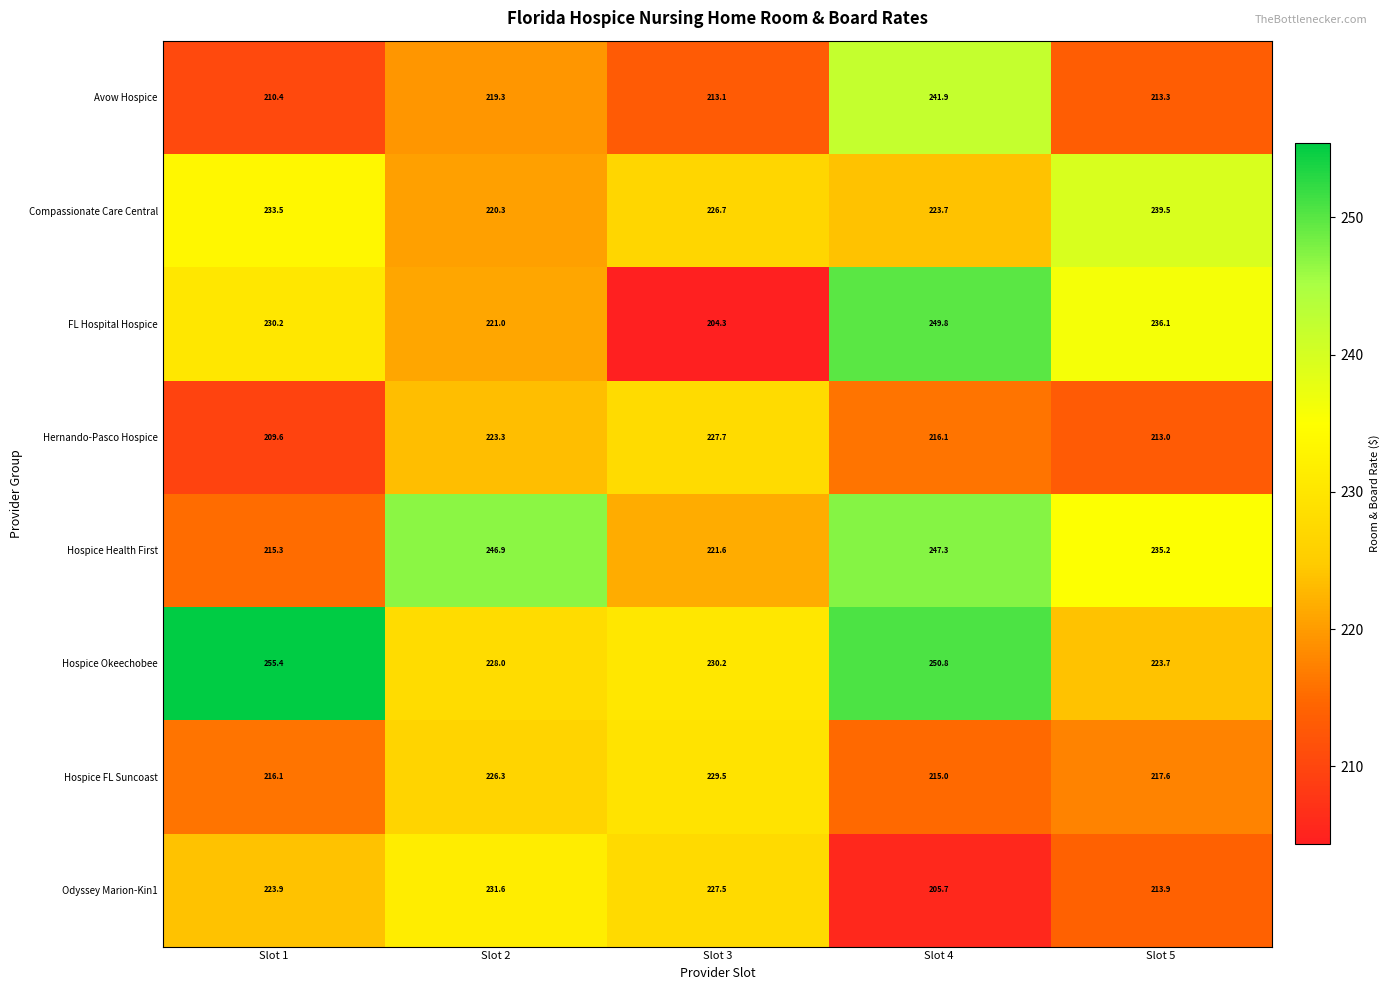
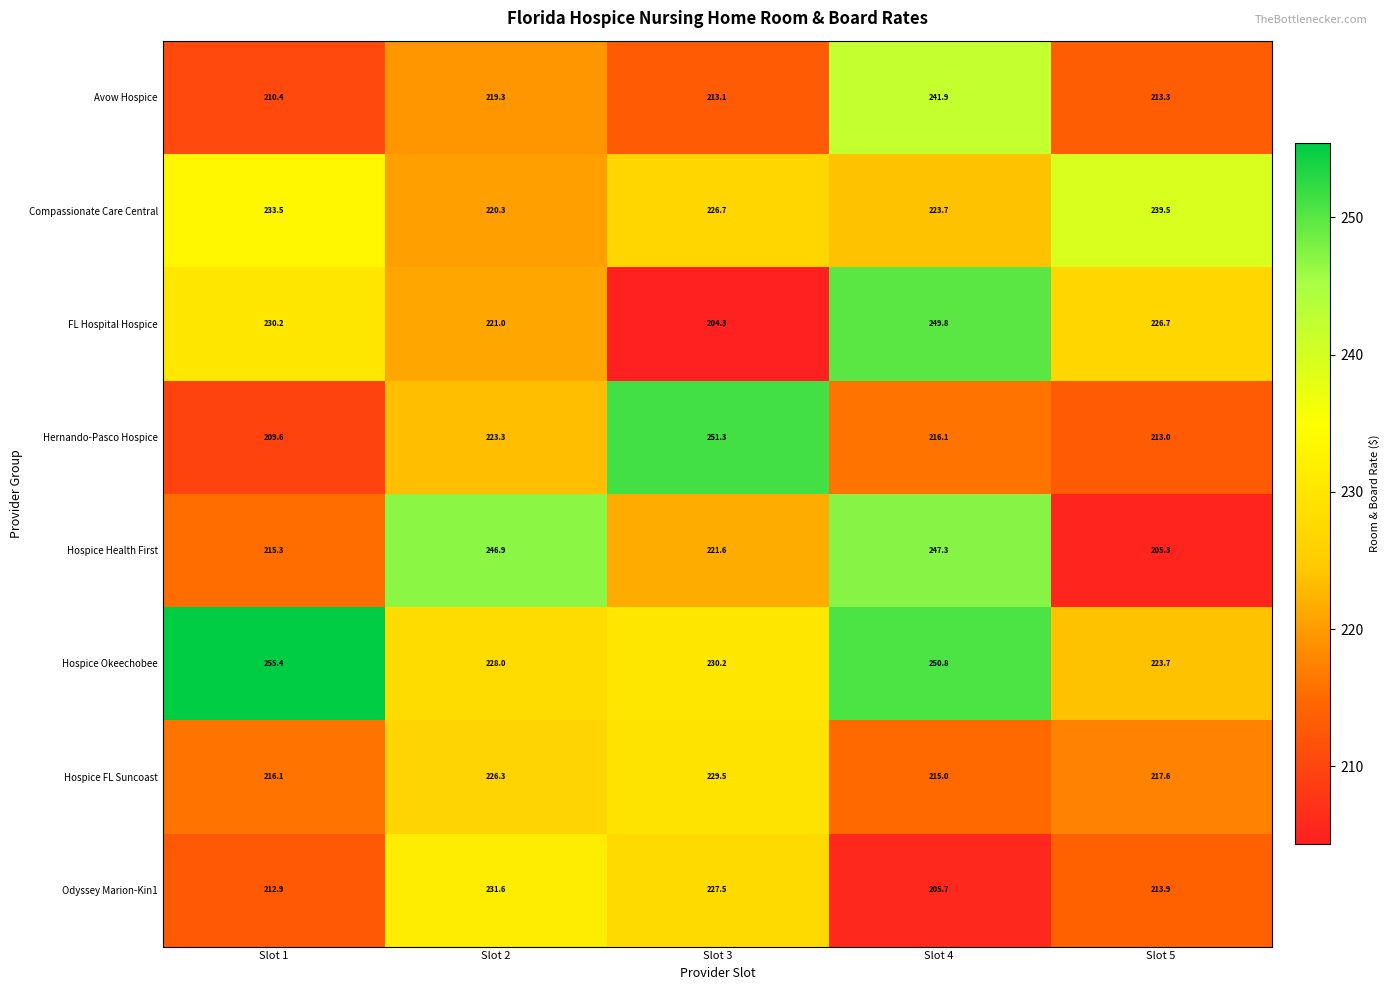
FL Hospital Hospice, Slot 5: 236.1 -> 226.7
Hernando-Pasco Hospice, Slot 3: 227.7 -> 251.3
Hospice Health First, Slot 5: 235.2 -> 205.3
Odyssey Marion-Kin1, Slot 1: 223.9 -> 212.9
